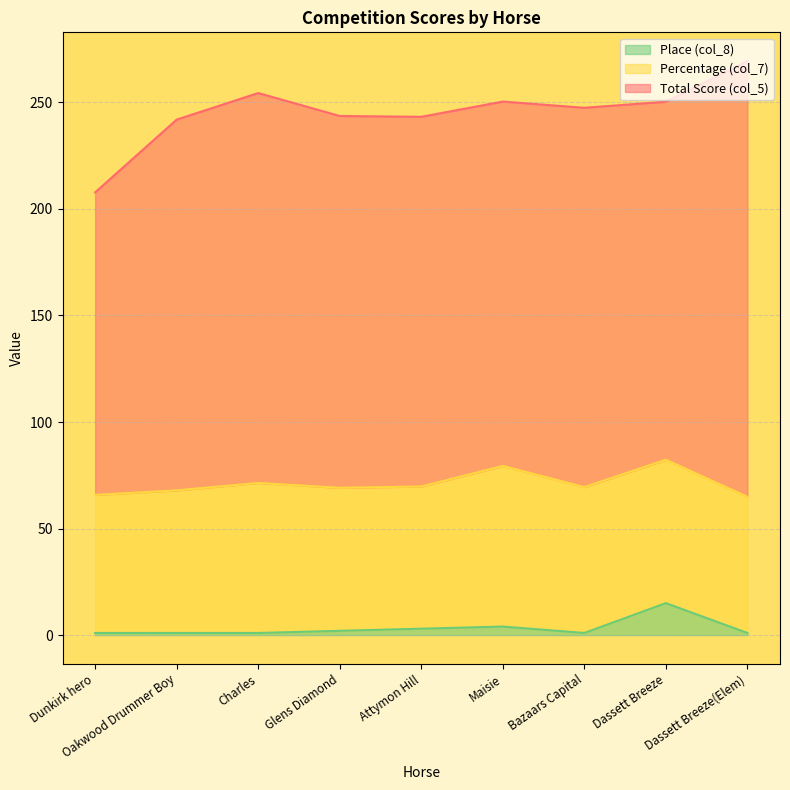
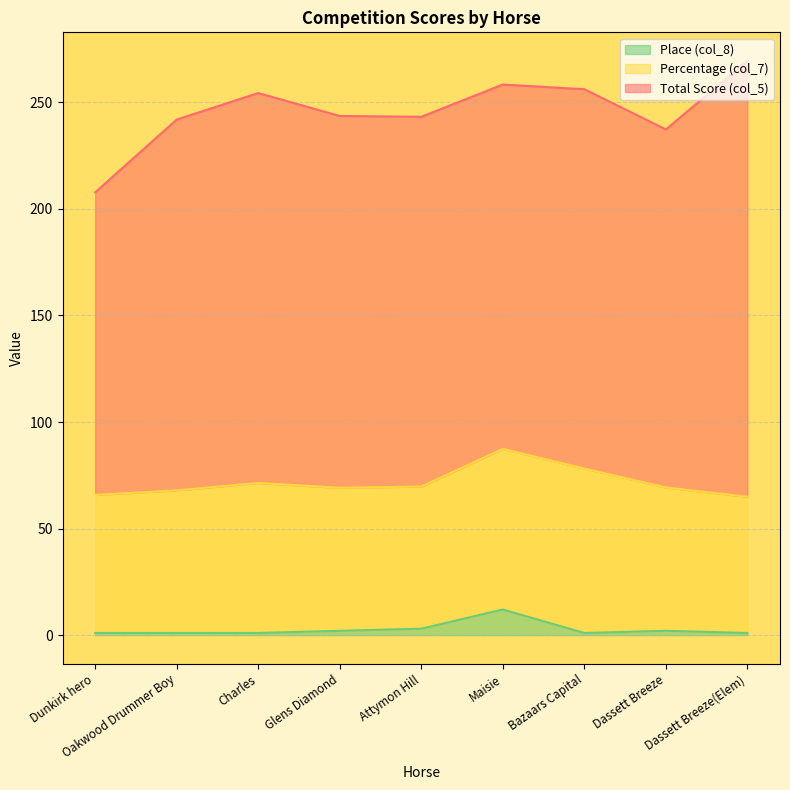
Place (col_8), Maisie: 4 -> 12
Percentage (col_7), Bazaars Capital: 68 -> 77
Place (col_8), Dassett Breeze: 15 -> 2
